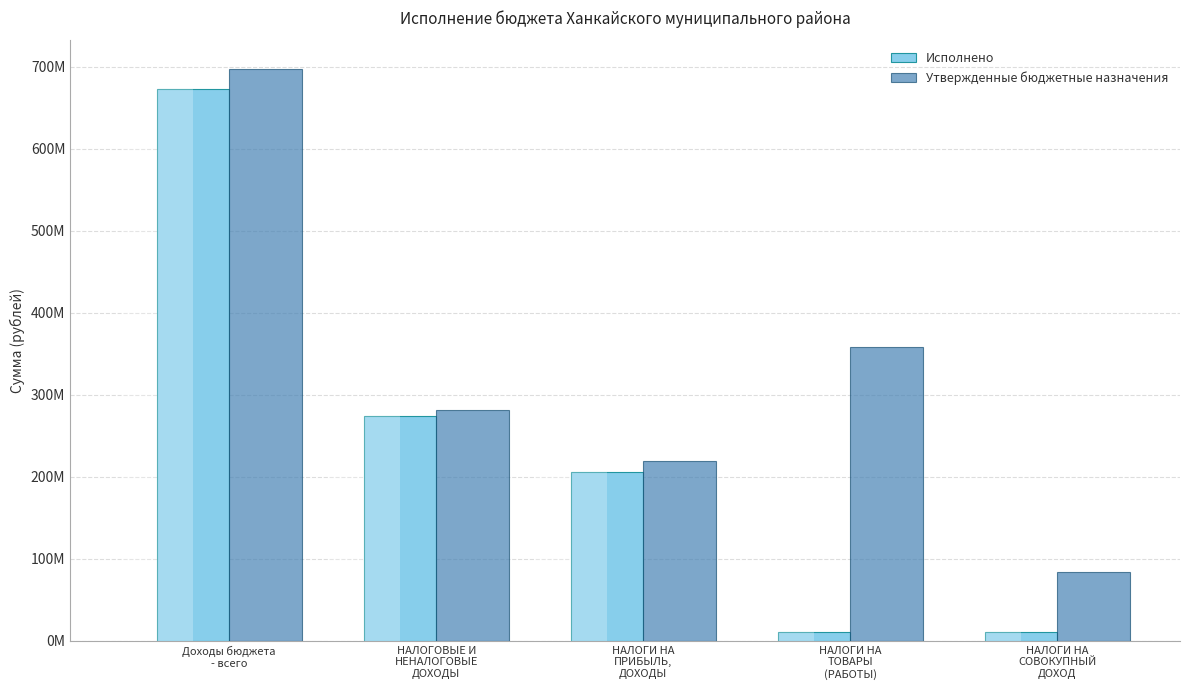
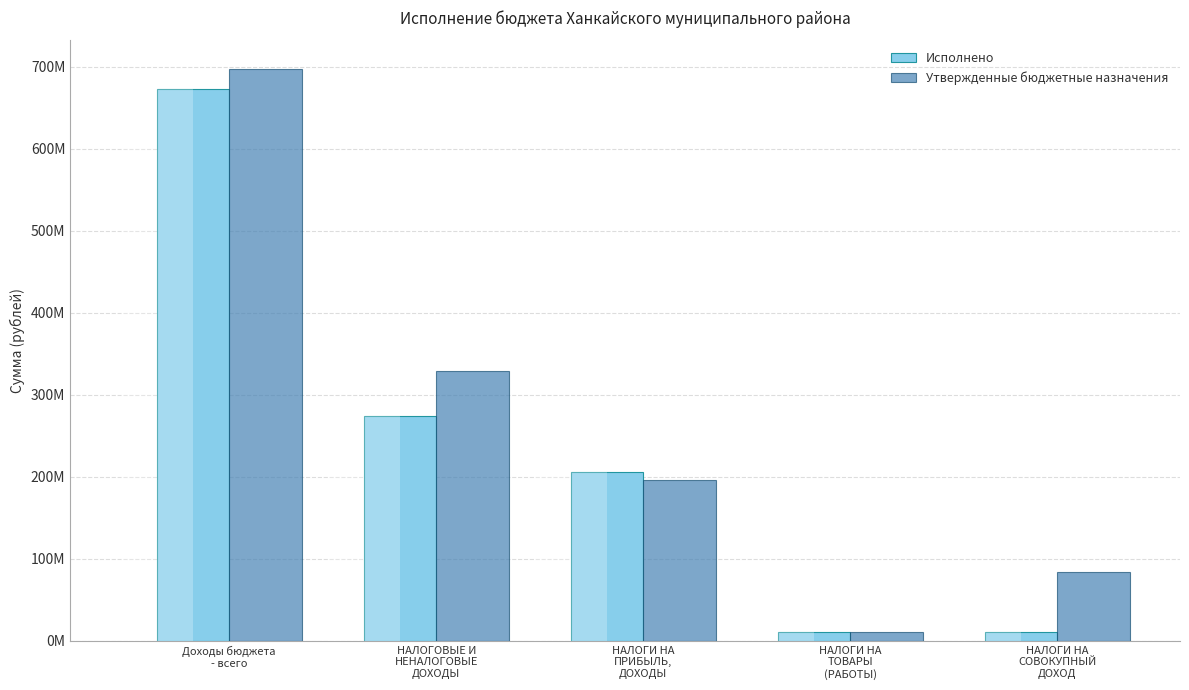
Утвержденные бюджетные назначения, НАЛОГОВЫЕ И НЕНАЛОГОВЫЕ ДОХОДЫ: 280000000 -> 330000000
Утвержденные бюджетные назначения, НАЛОГИ НА ПРИБЫЛЬ, ДОХОДЫ: 220000000 -> 200000000
Утвержденные бюджетные назначения, НАЛОГИ НА ТОВАРЫ (РАБОТЫ): 360000000 -> 10000000
